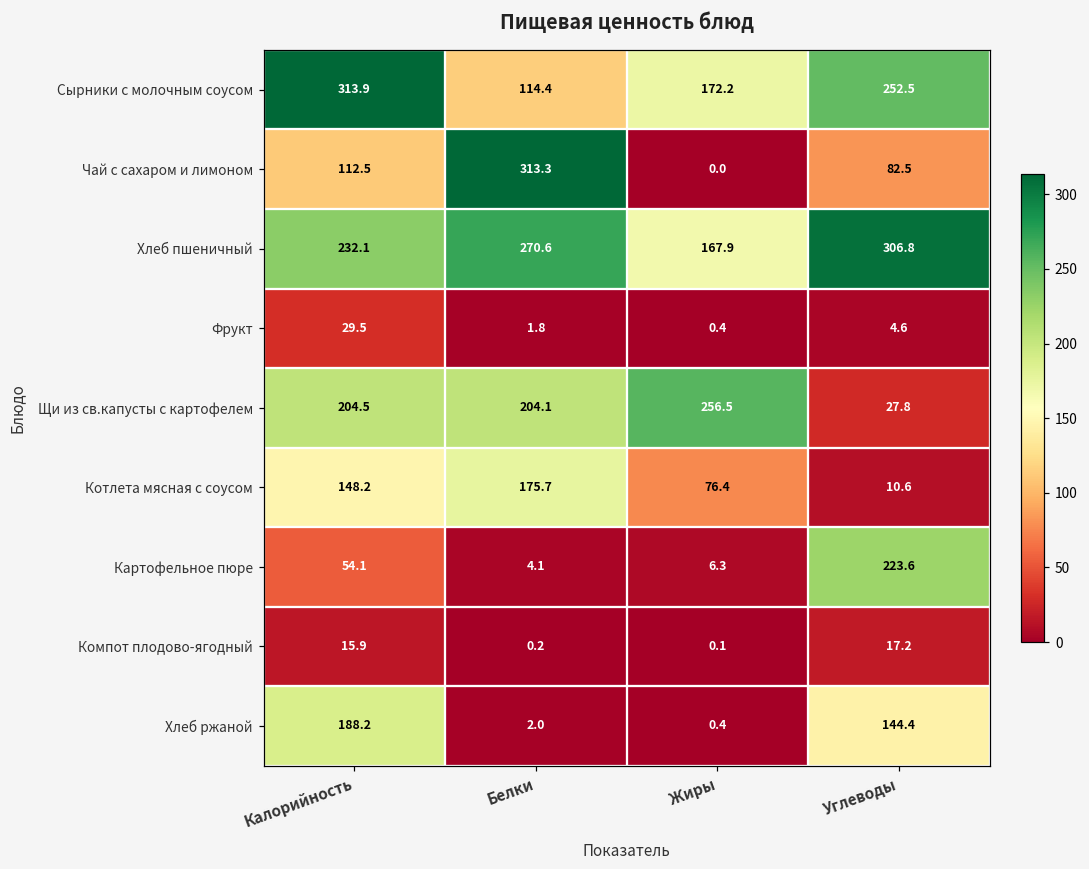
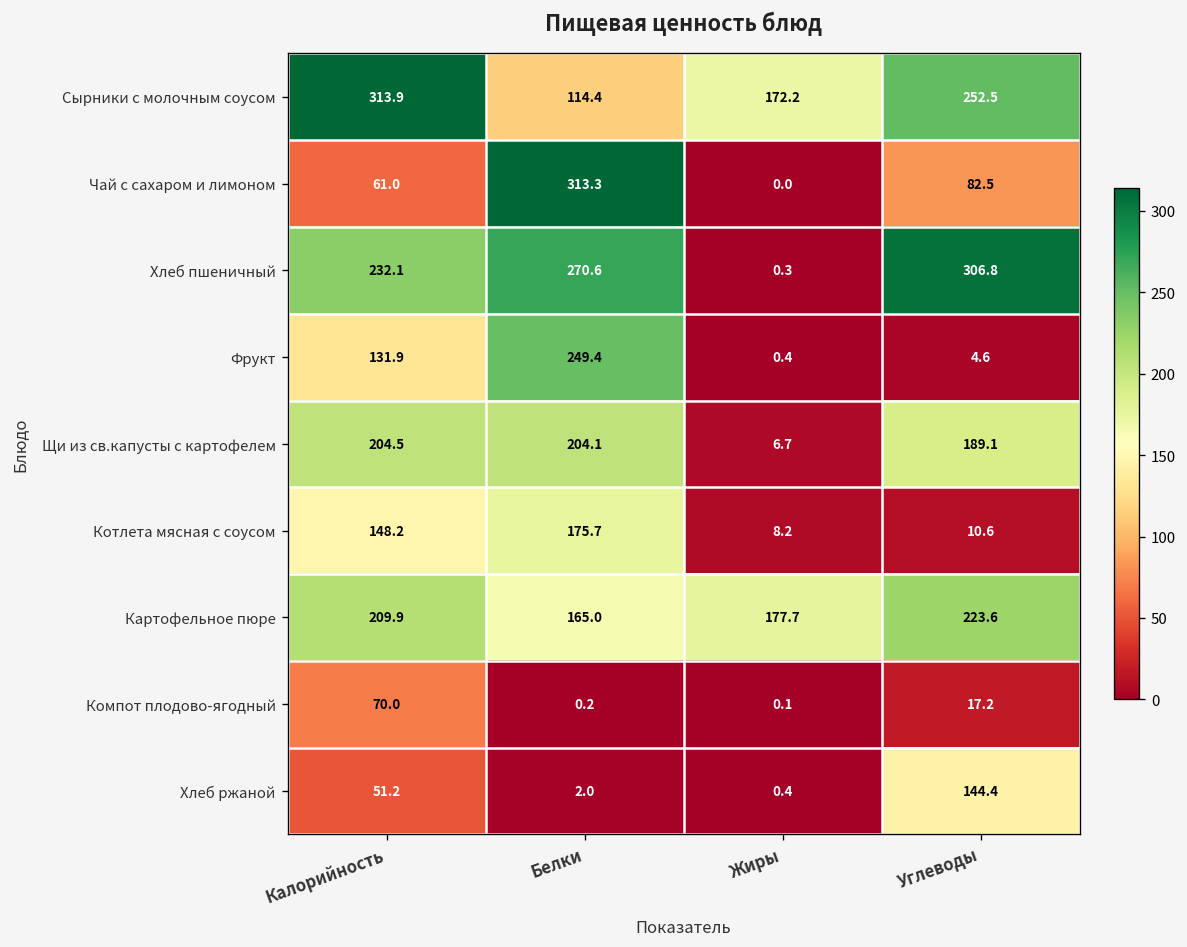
Чай с сахаром и лимоном, Калорийность: 112.5 -> 61.0
Хлеб пшеничный, Жиры: 167.9 -> 0.3
Фрукт, Калорийность: 29.5 -> 131.9
Фрукт, Белки: 1.8 -> 249.4
Щи из св.капусты с картофелем, Жиры: 256.5 -> 6.7
Щи из св.капусты с картофелем, Углеводы: 27.8 -> 189.1
Котлета мясная с соусом, Жиры: 76.4 -> 8.2
Картофельное пюре, Калорийность: 54.1 -> 209.9
Картофельное пюре, Белки: 4.1 -> 165.0
Картофельное пюре, Жиры: 6.3 -> 177.7
Компот плодово-ягодный, Калорийность: 15.9 -> 70.0
Хлеб ржаной, Калорийность: 188.2 -> 51.2
